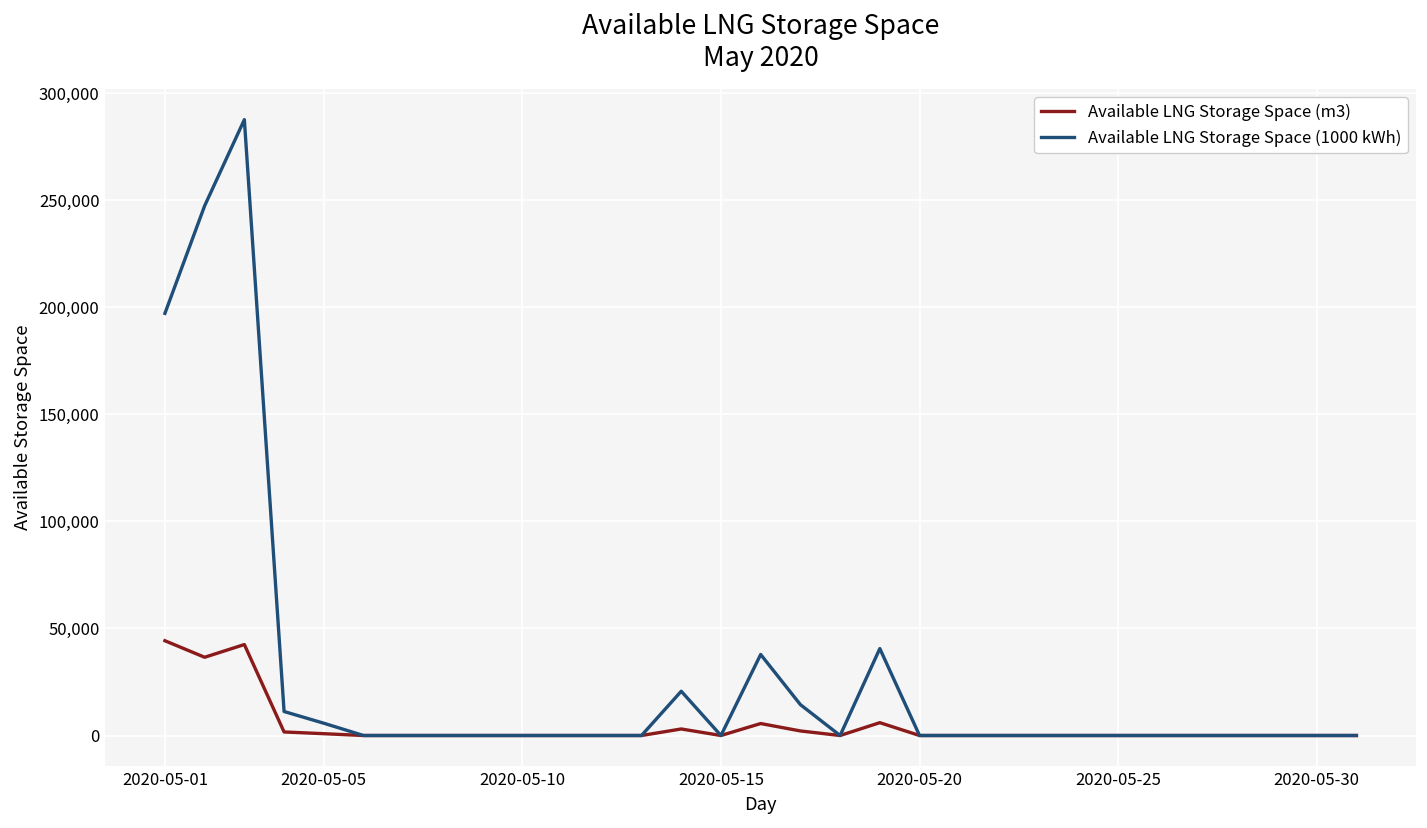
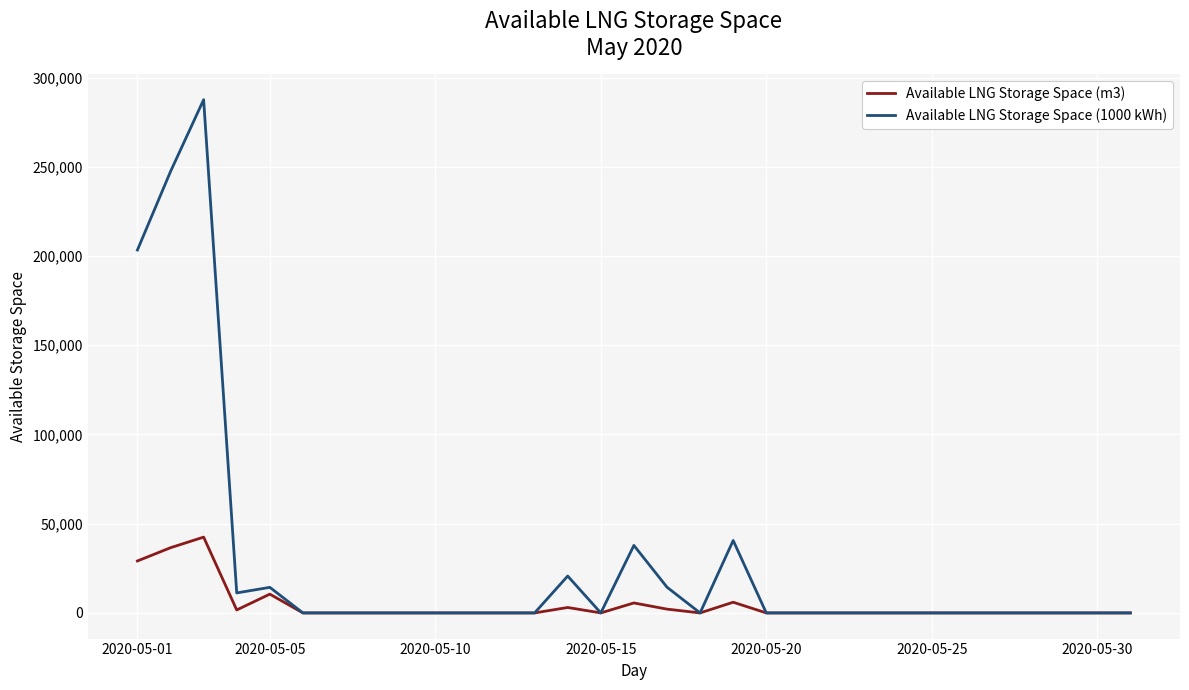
Available LNG Storage Space (m3), 2020-05-01: 44,000 -> 29,000
Available LNG Storage Space (1000 kWh), 2020-05-01: 197,000 -> 203,000
Available LNG Storage Space (m3), 2020-05-05: 1,000 -> 11,000
Available LNG Storage Space (1000 kWh), 2020-05-05: 6,000 -> 14,000
